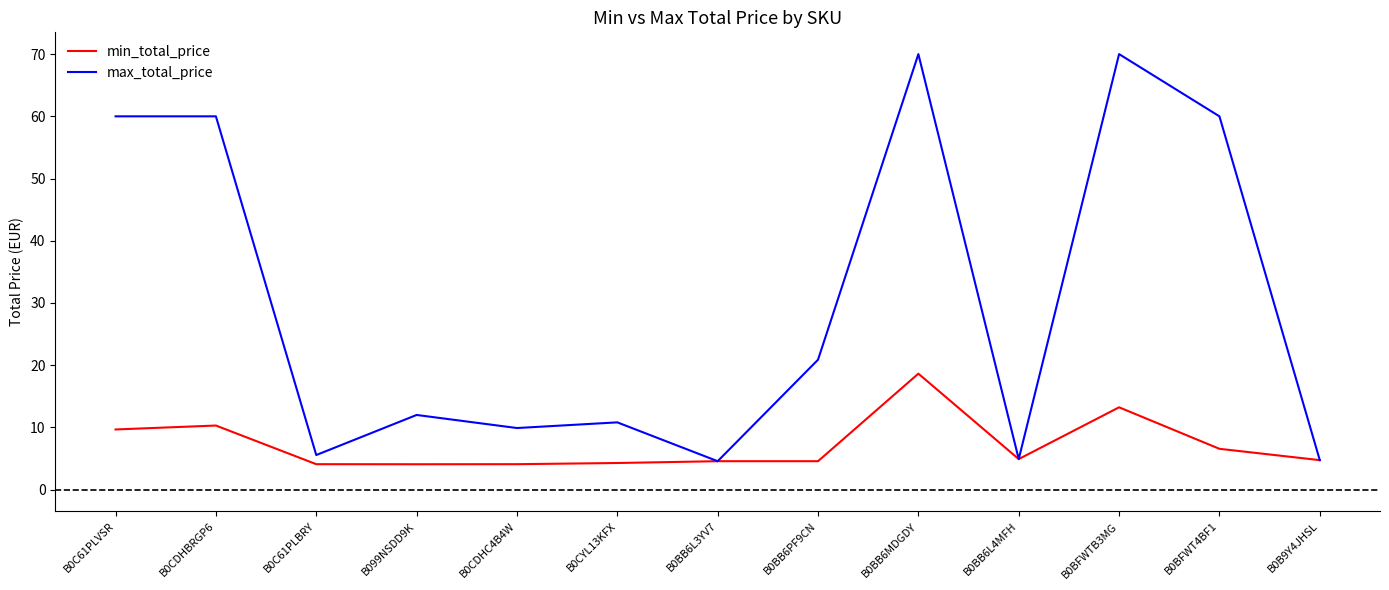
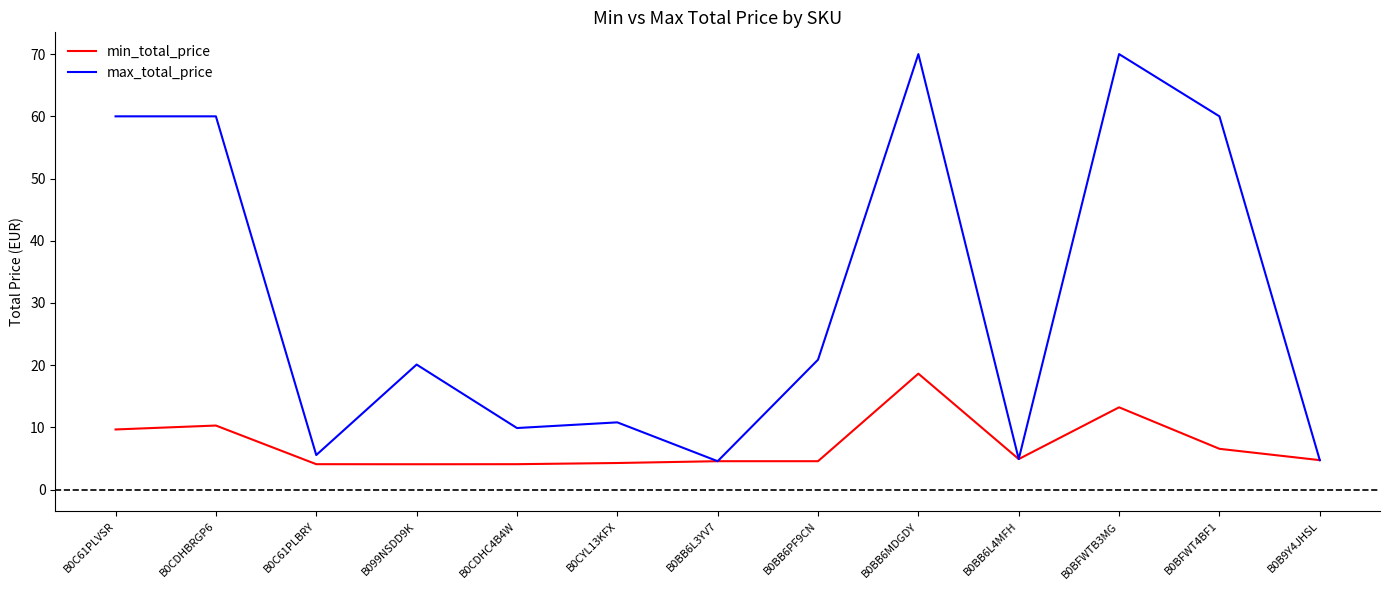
max_total_price, B099NSDD9K: 12 -> 20
